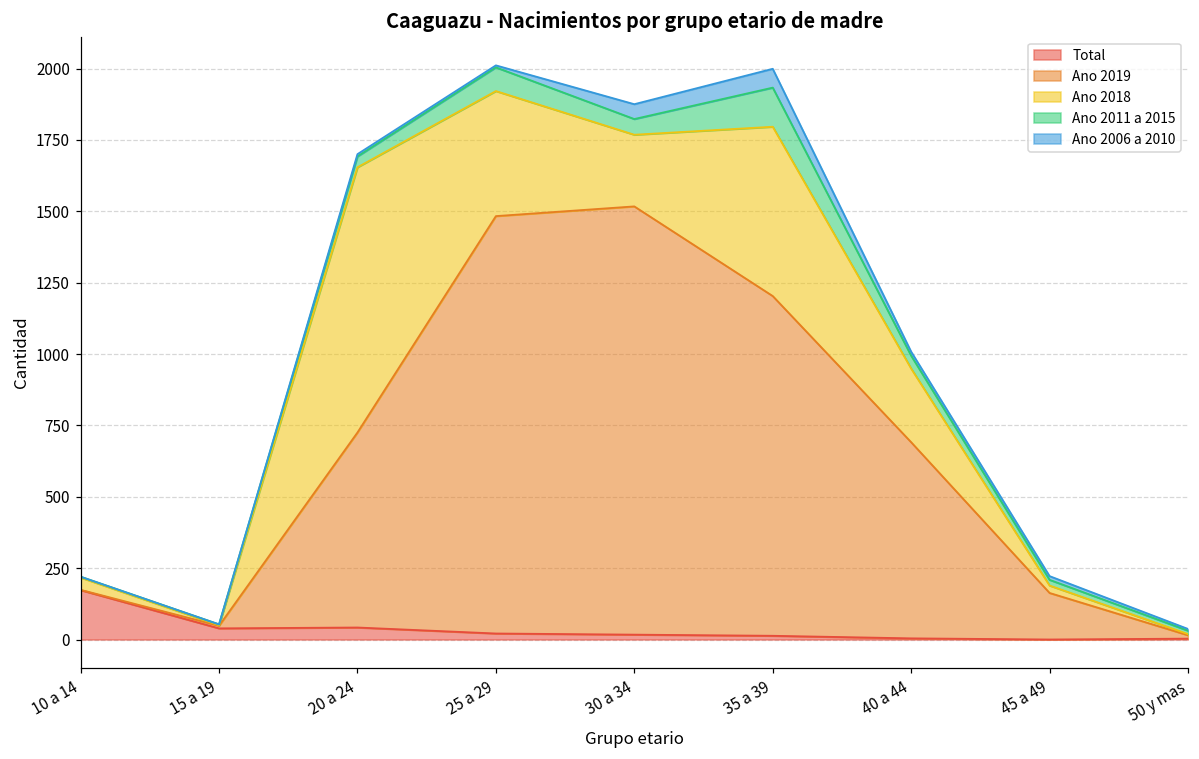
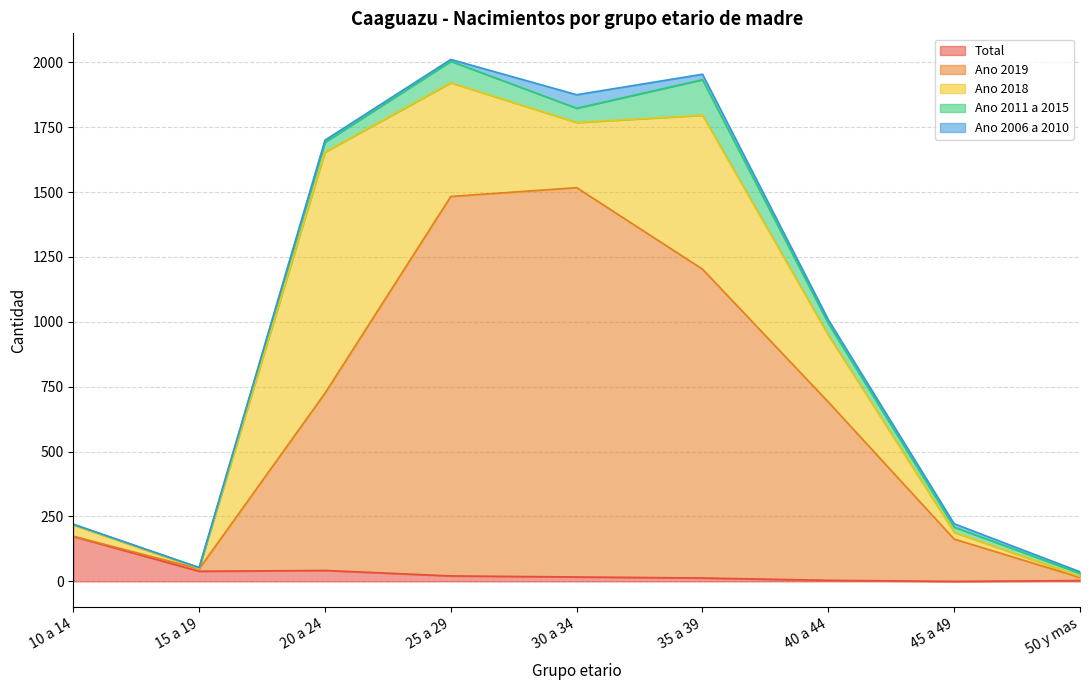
Ano 2006 a 2010, 35 a 39: 70 -> 20
